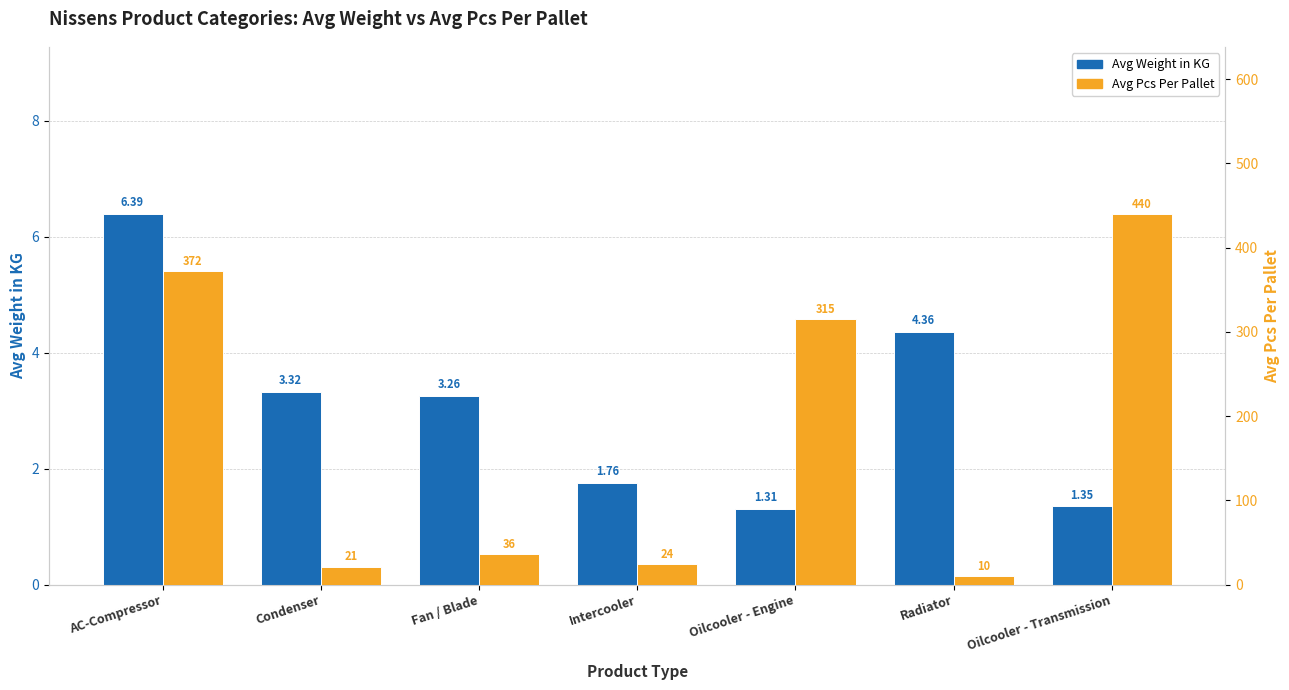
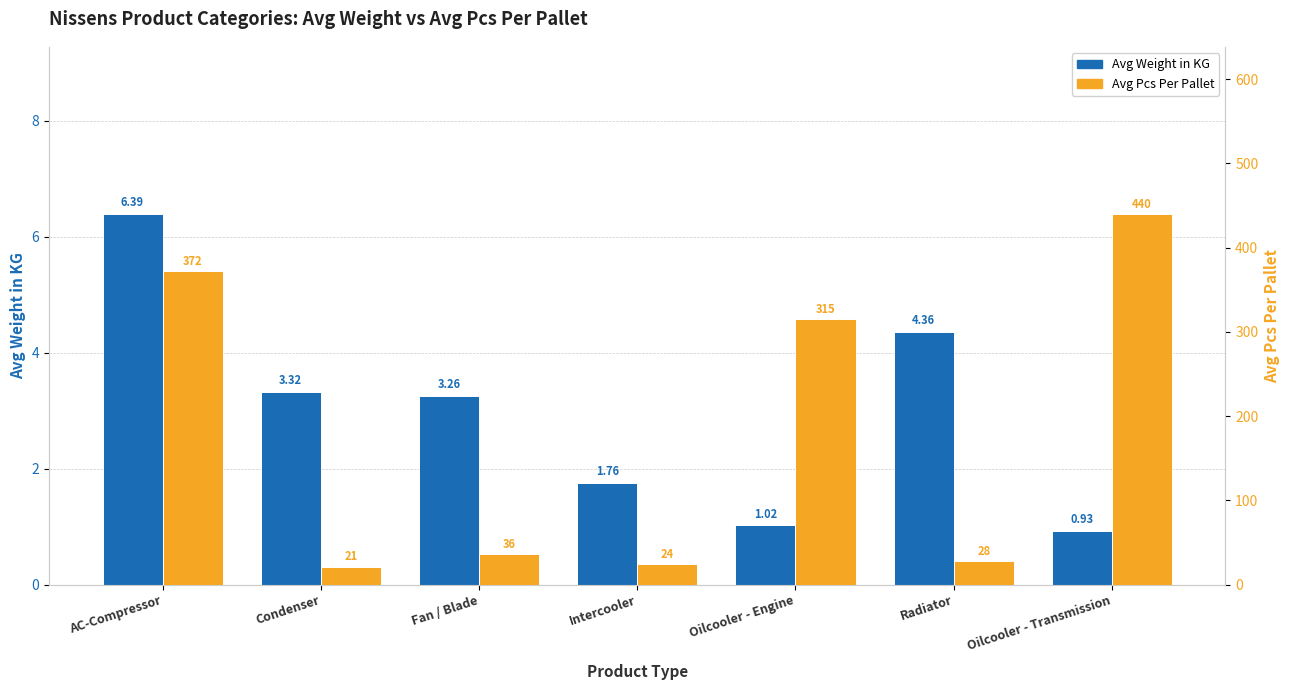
Avg Weight in KG, Oilcooler - Engine: 1.31 -> 1.02
Avg Weight in KG, Oilcooler - Transmission: 1.35 -> 0.93
Avg Pcs Per Pallet, Radiator: 10 -> 28
